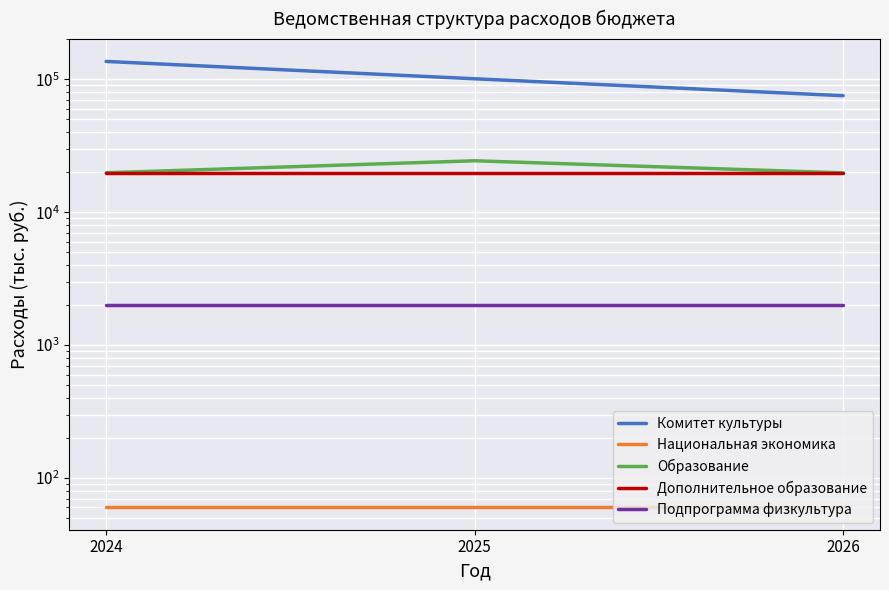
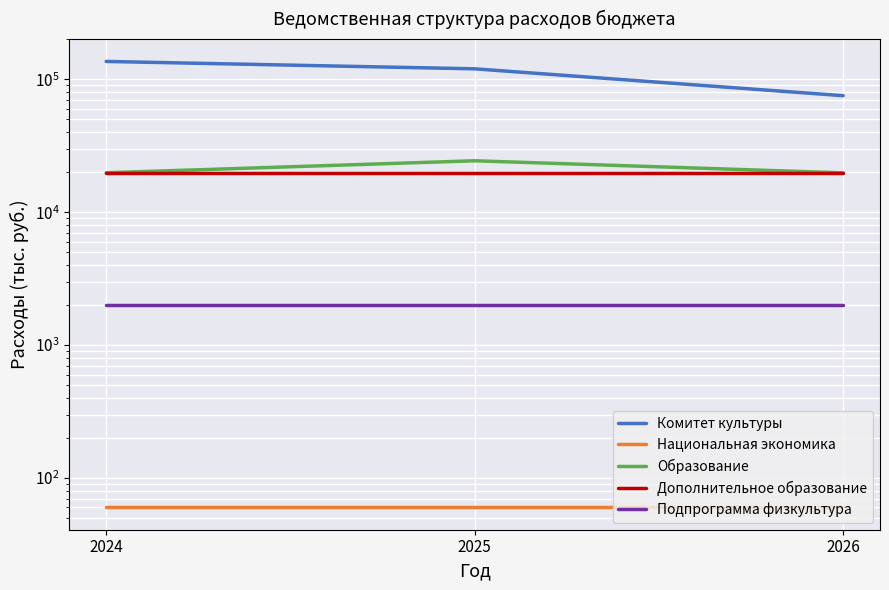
Комитет культуры, 2025: 100000 -> 120000
